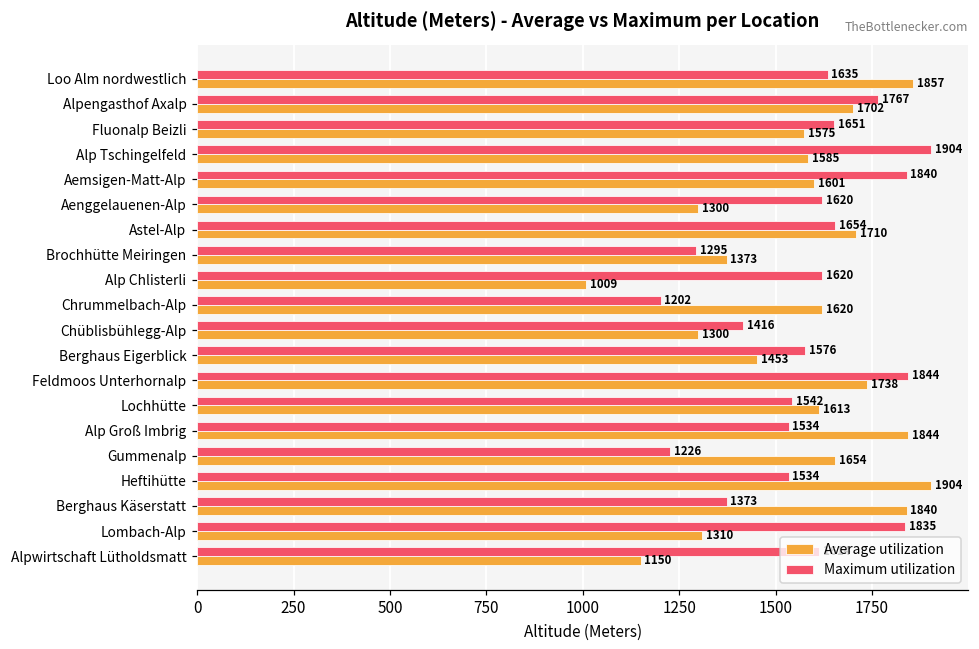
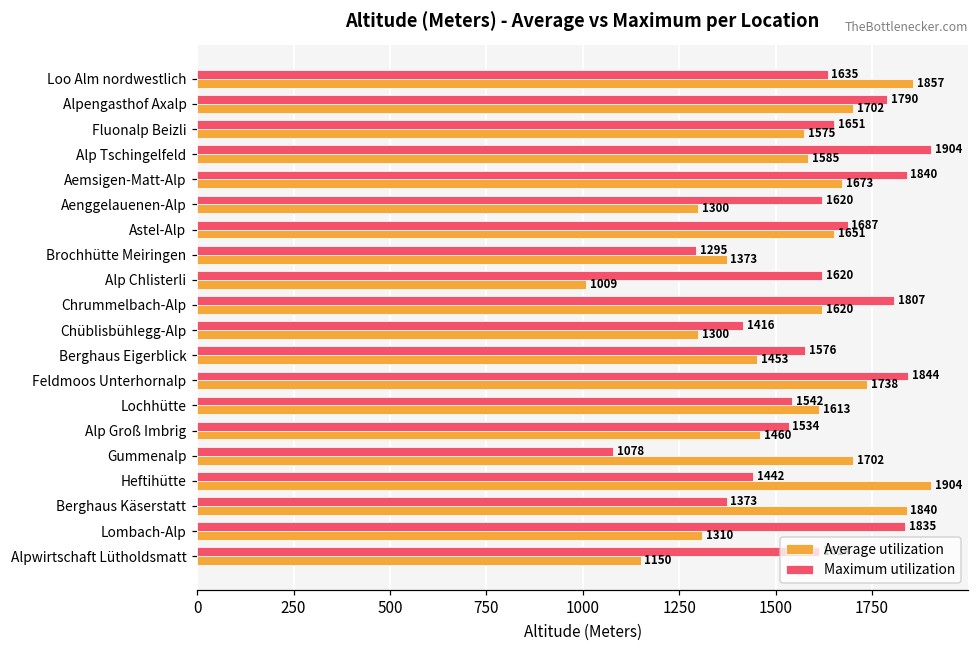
Maximum utilization, Alpengasthof Axalp: 1767 -> 1790
Average utilization, Aemsigen-Matt-Alp: 1601 -> 1673
Maximum utilization, Astel-Alp: 1654 -> 1687
Average utilization, Astel-Alp: 1710 -> 1651
Maximum utilization, Chrummelbach-Alp: 1202 -> 1807
Average utilization, Alp Groß Imbrig: 1844 -> 1460
Maximum utilization, Gummenalp: 1226 -> 1078
Average utilization, Gummenalp: 1654 -> 1702
Maximum utilization, Heftihütte: 1534 -> 1442
